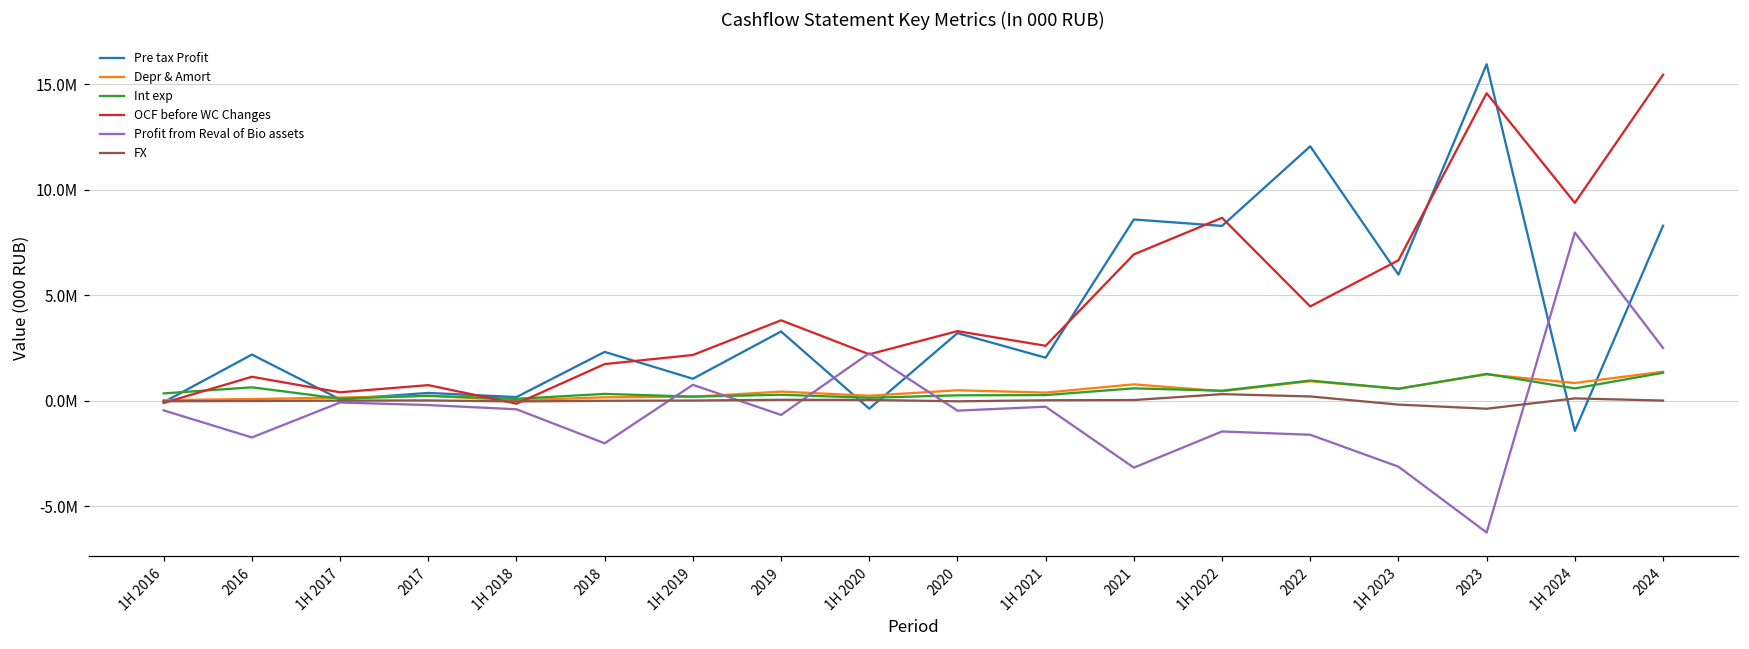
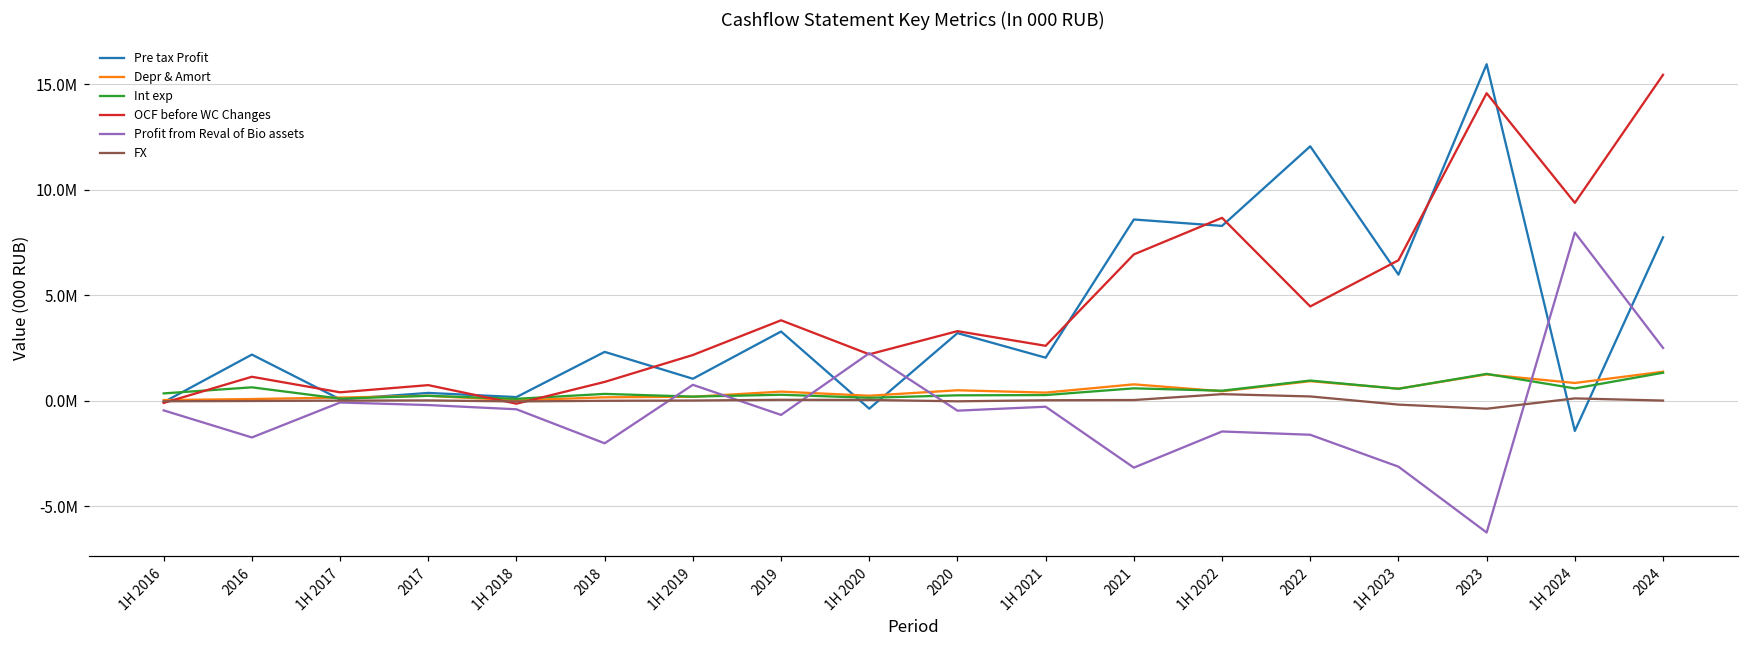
OCF before WC Changes, 2018: 1700000 -> 900000
Pre tax Profit, 2024: 8300000 -> 7800000
